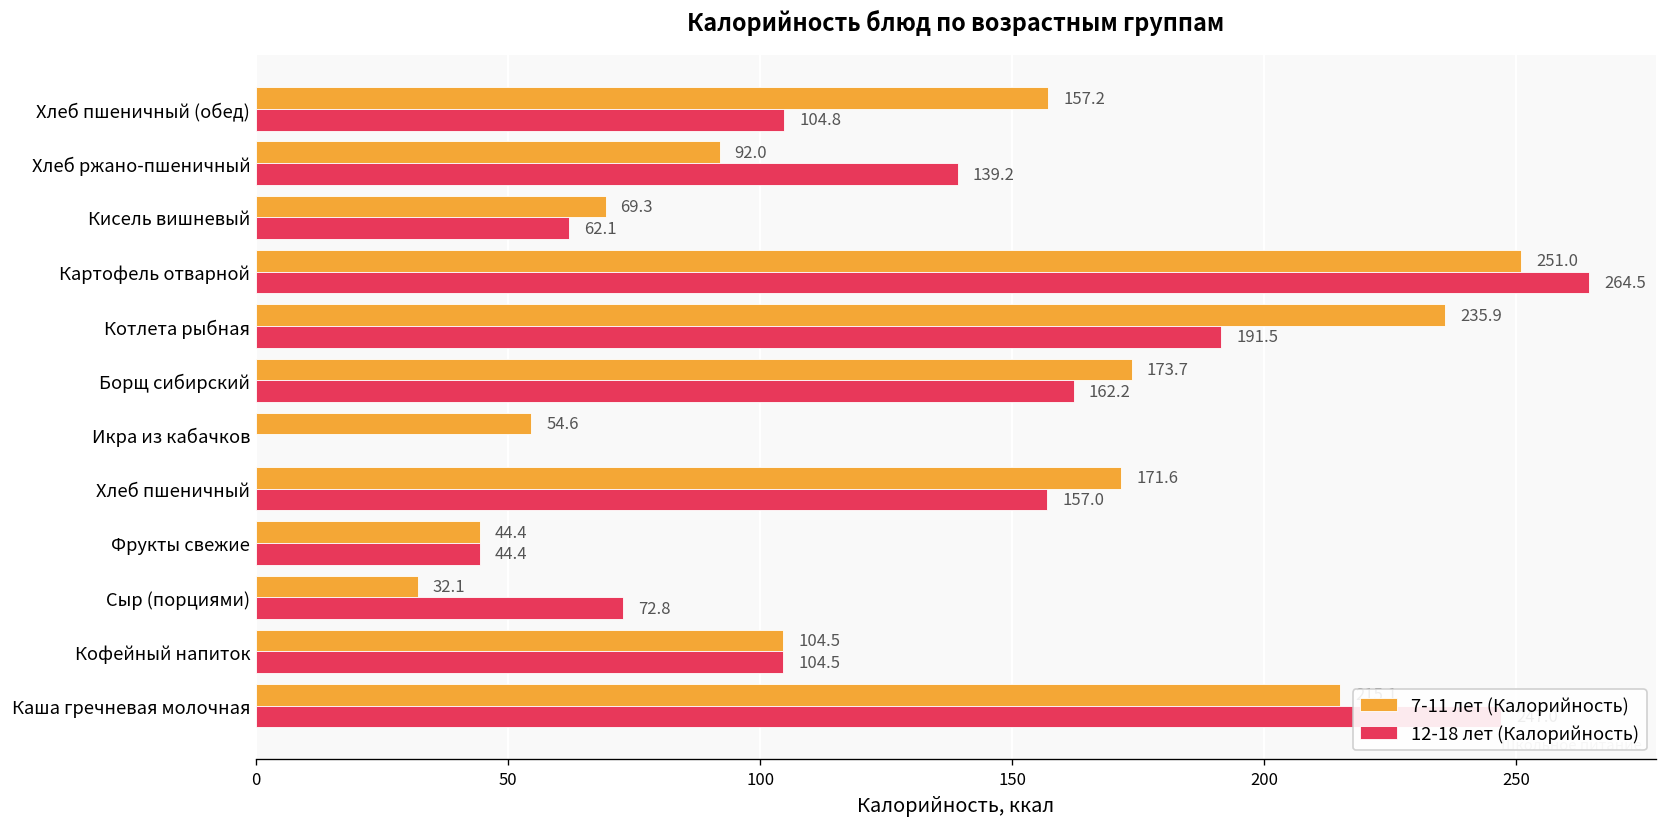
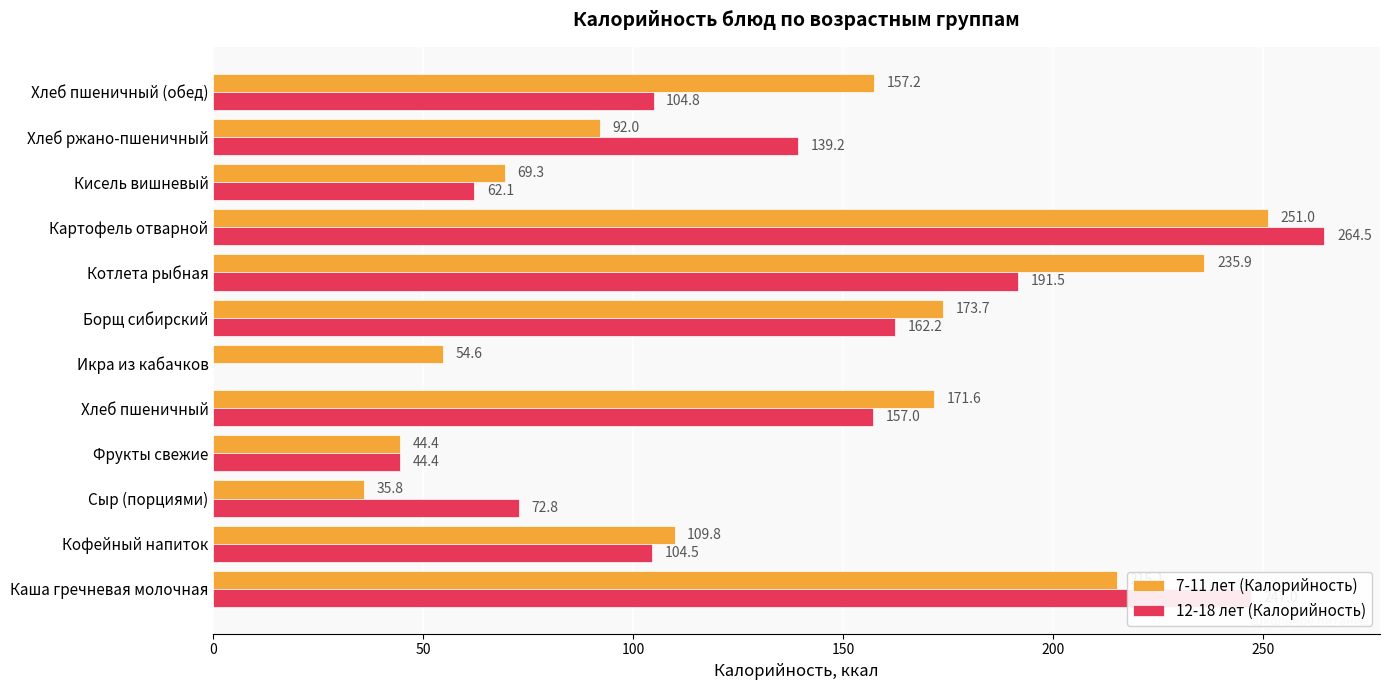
7-11 лет (Калорийность), Сыр (порциями): 32.1 -> 35.8
7-11 лет (Калорийность), Кофейный напиток: 104.5 -> 109.8
